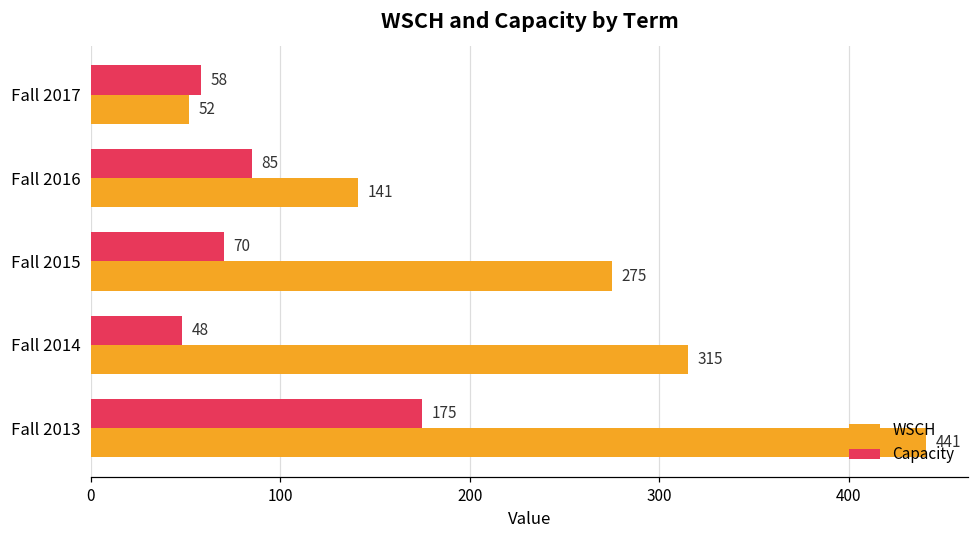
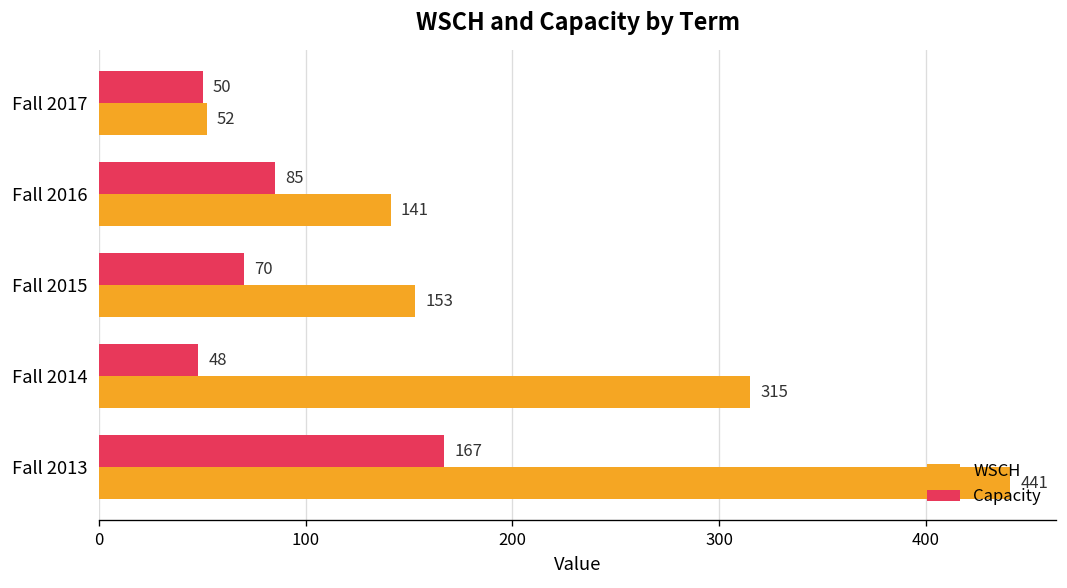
Capacity, Fall 2017: 58 -> 50
WSCH, Fall 2015: 275 -> 153
Capacity, Fall 2013: 175 -> 167
